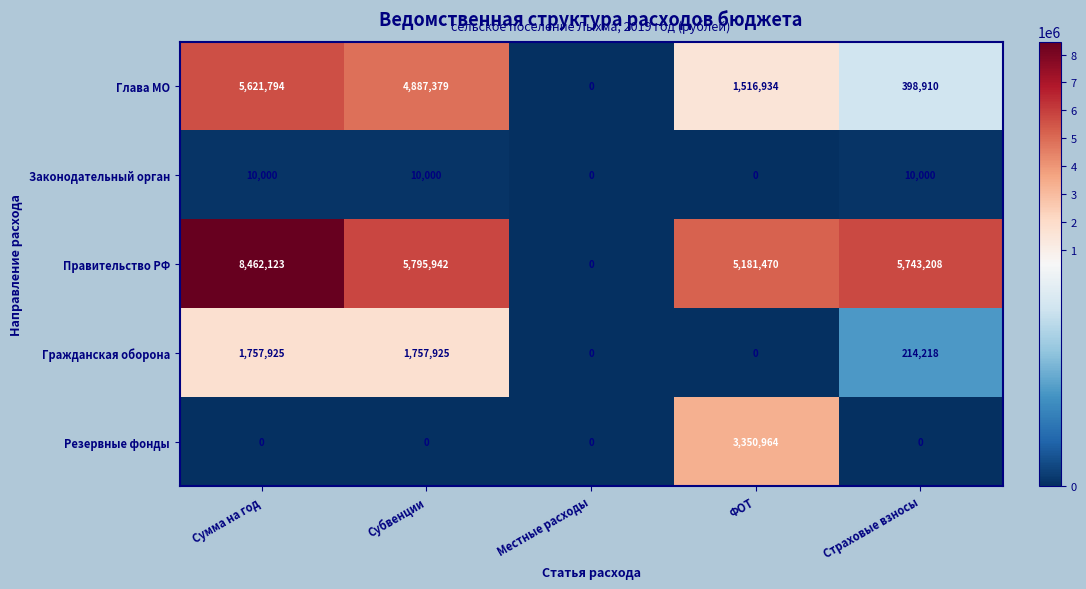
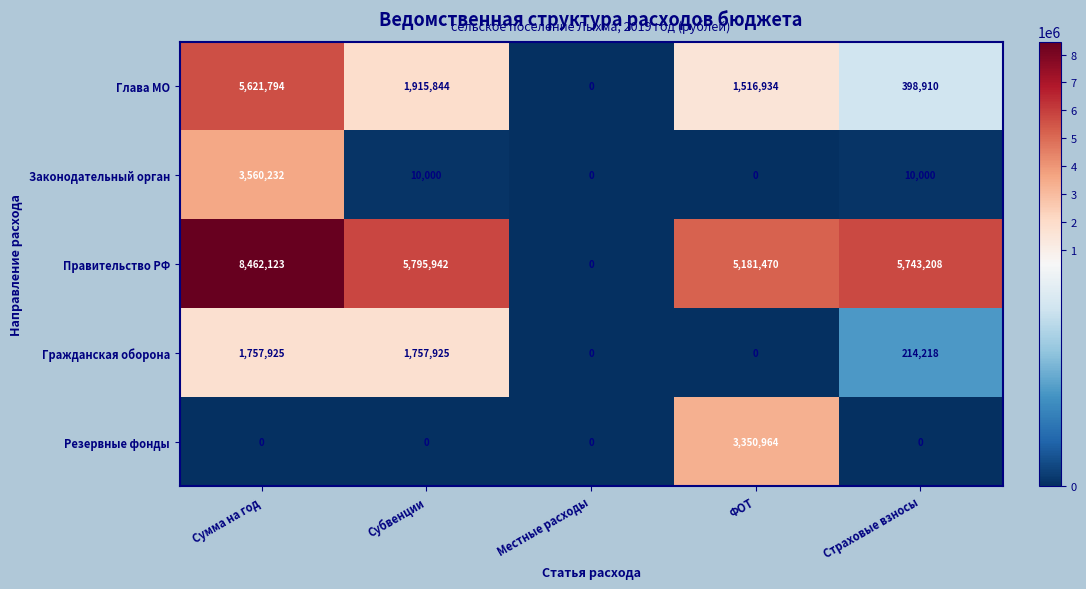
Глава МО, Субвенции: 4,887,379 -> 1,915,844
Законодательный орган, Сумма на год: 10,000 -> 3,560,232
